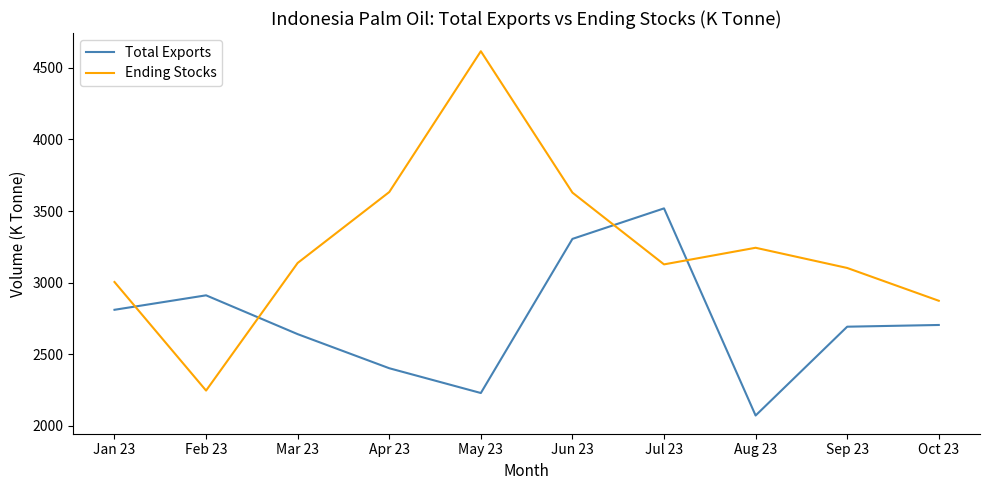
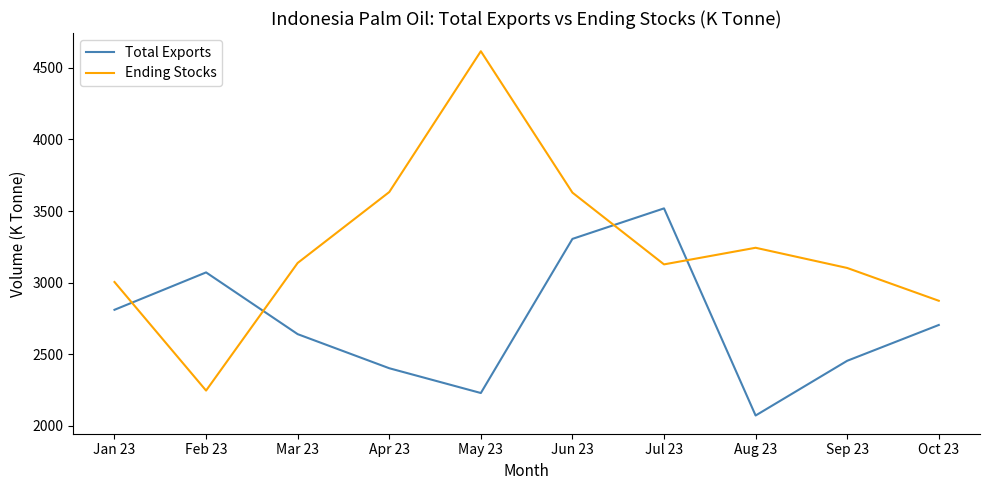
Total Exports, Feb 23: 2910 -> 3070
Total Exports, Sep 23: 2690 -> 2460
